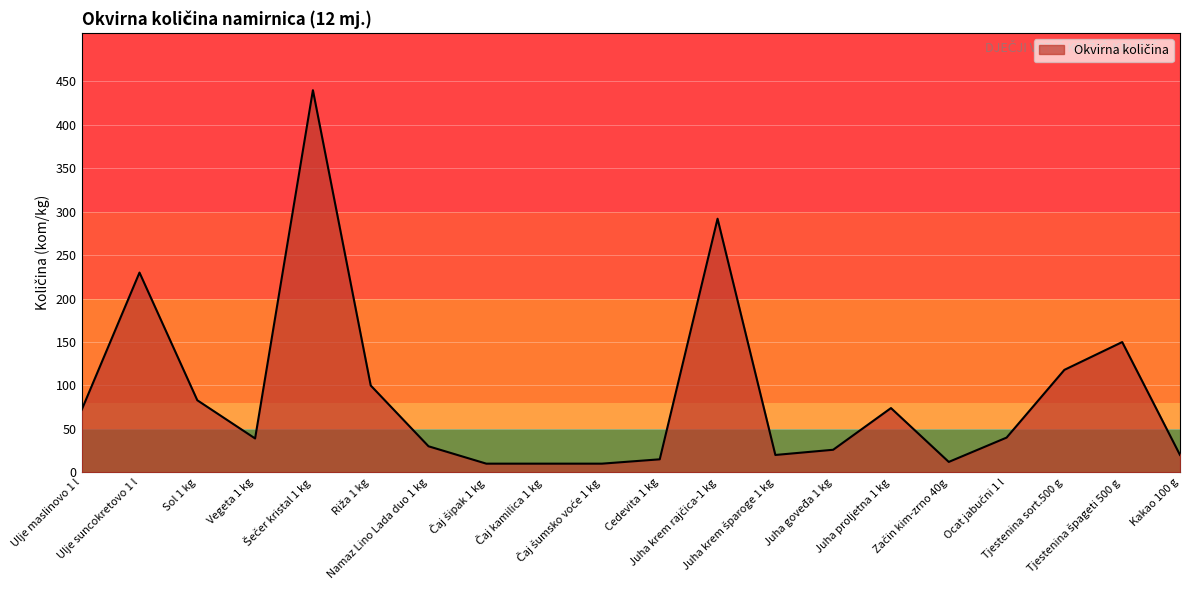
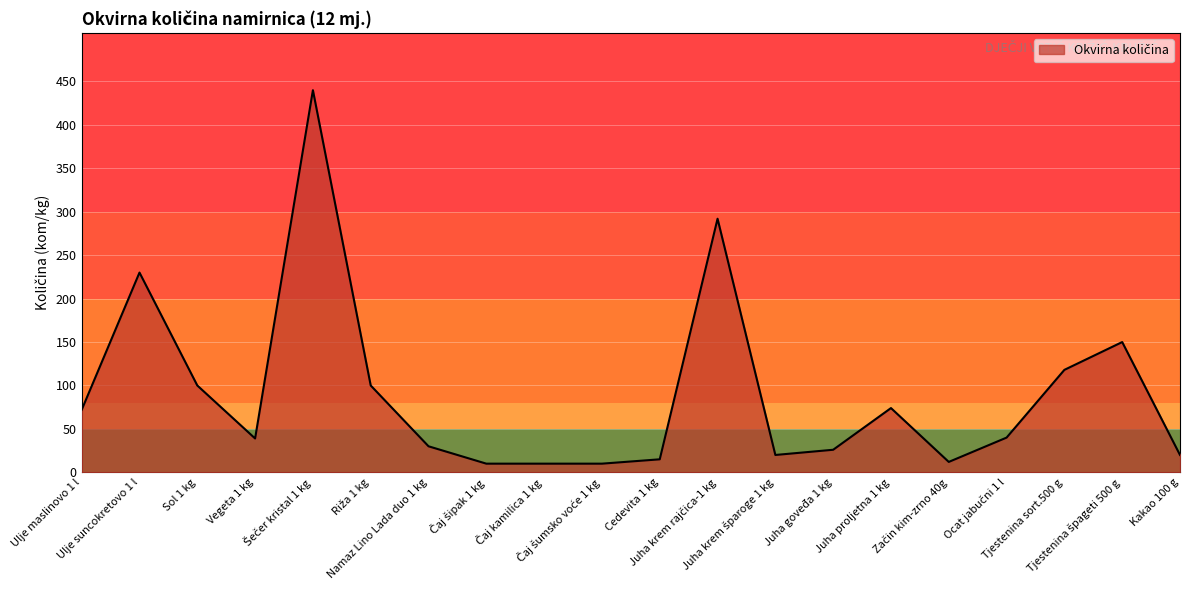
Sol 1 kg: 80 -> 100
